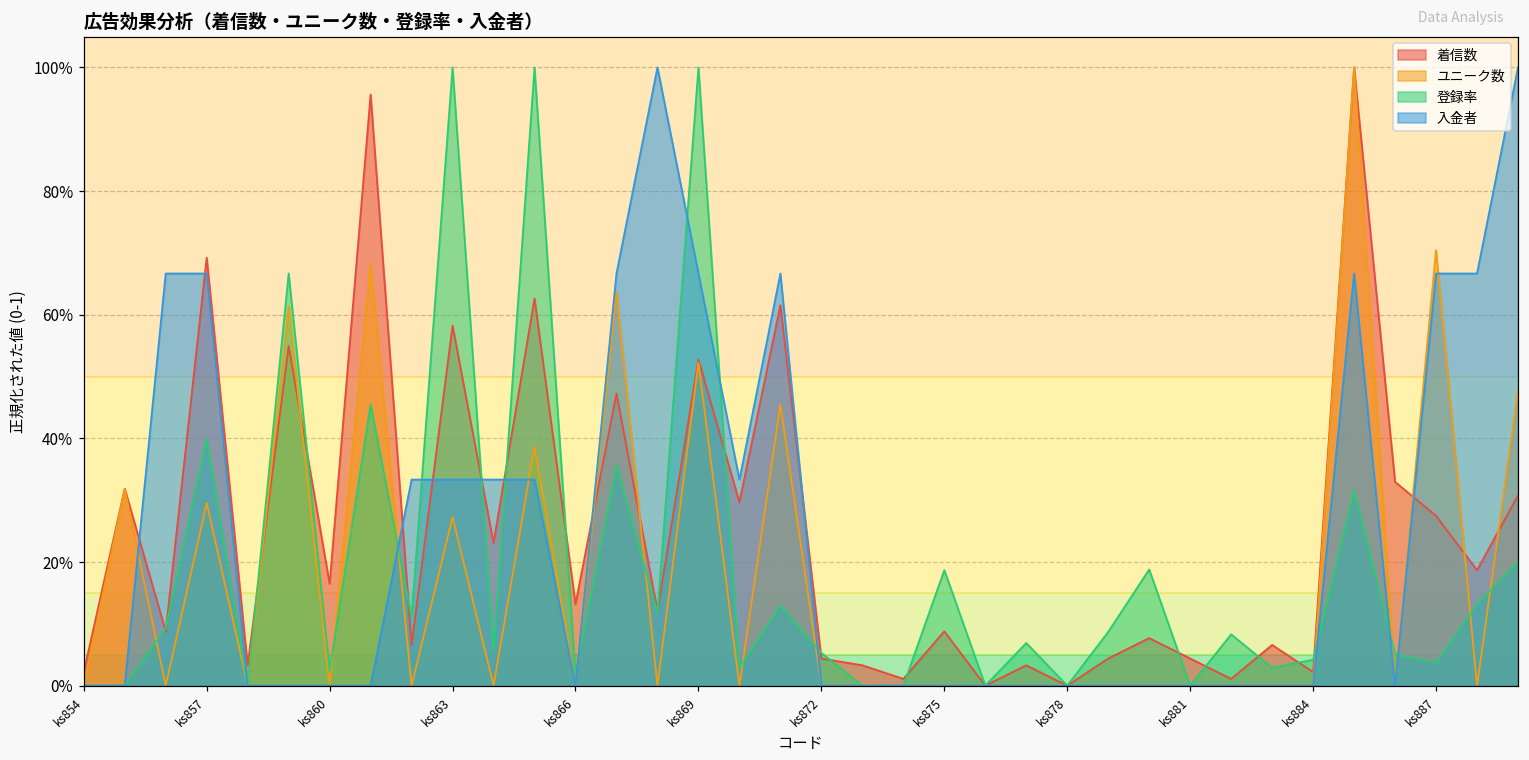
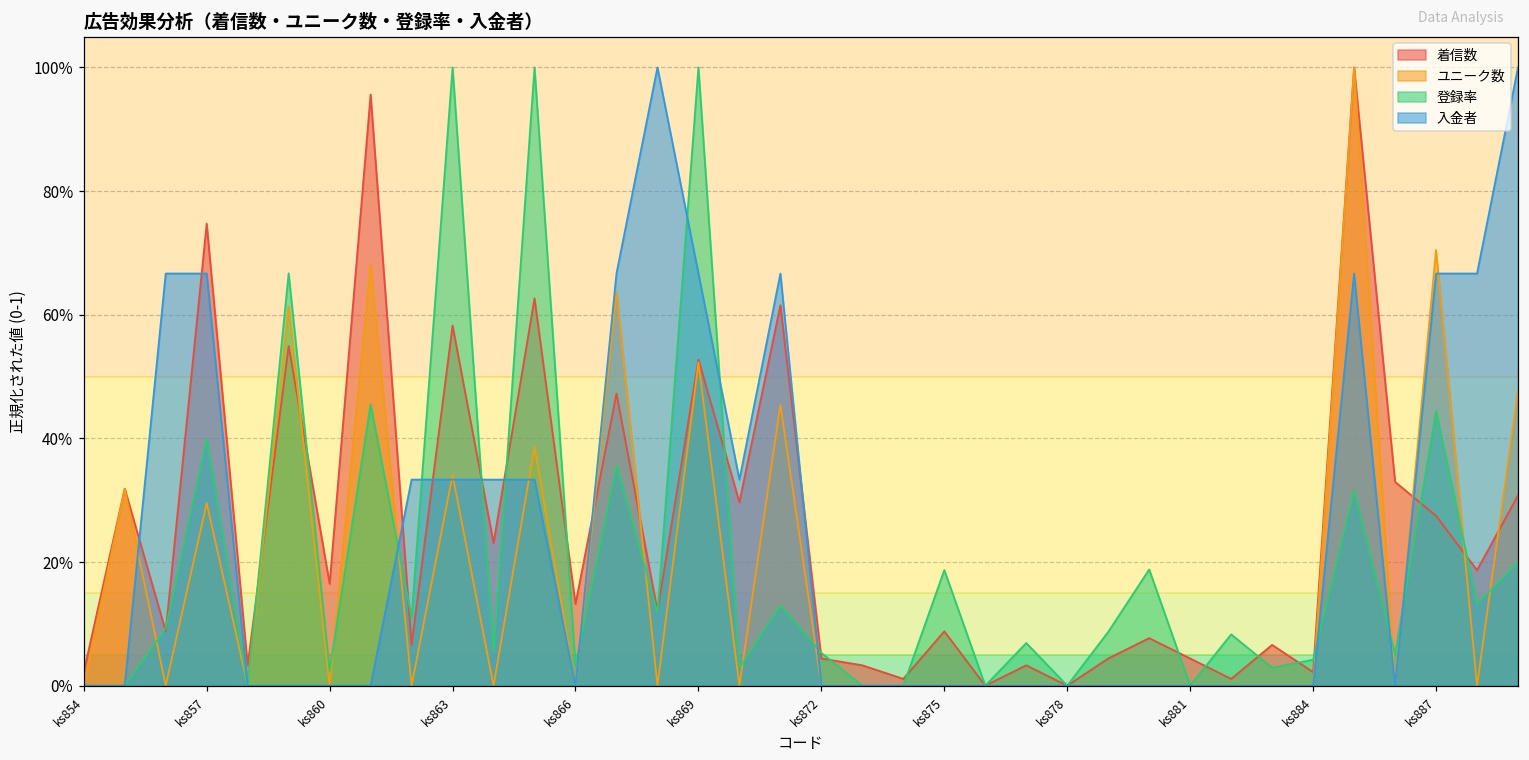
着信数, ks857: 69% -> 75%
ユニーク数, ks863: 27% -> 34%
登録率, ks866: 2% -> 3%
登録率, ks887: 4% -> 44%
